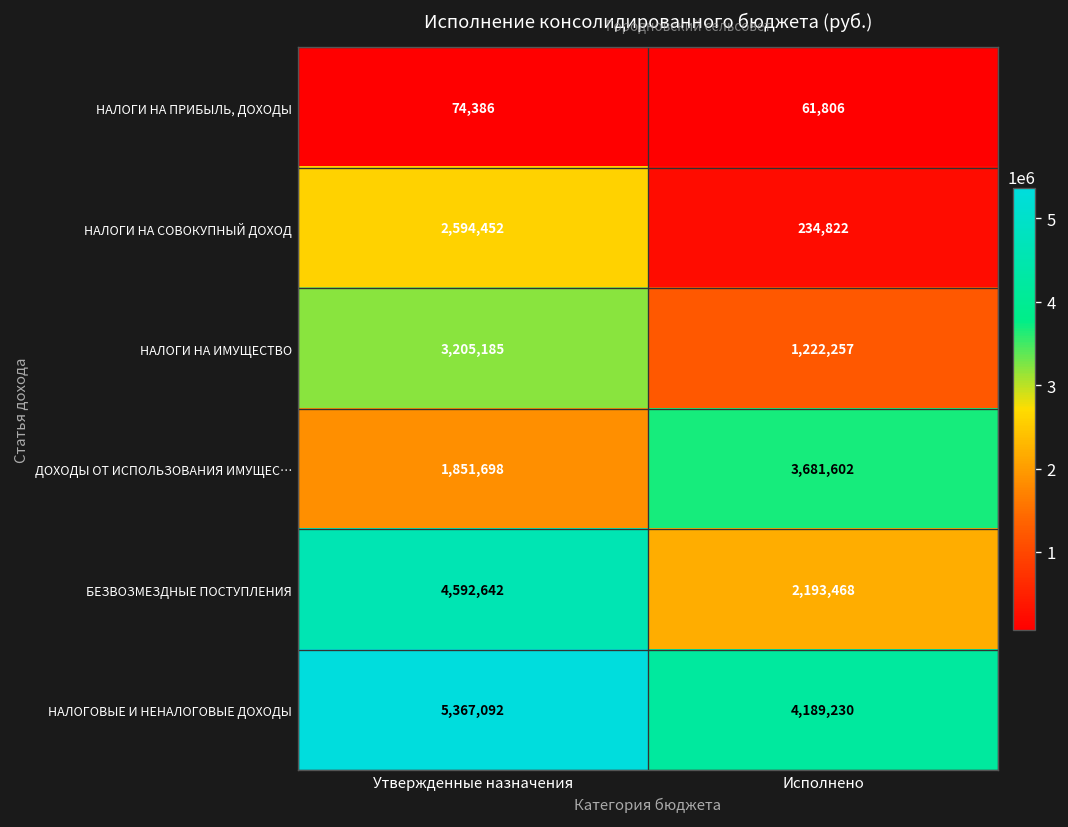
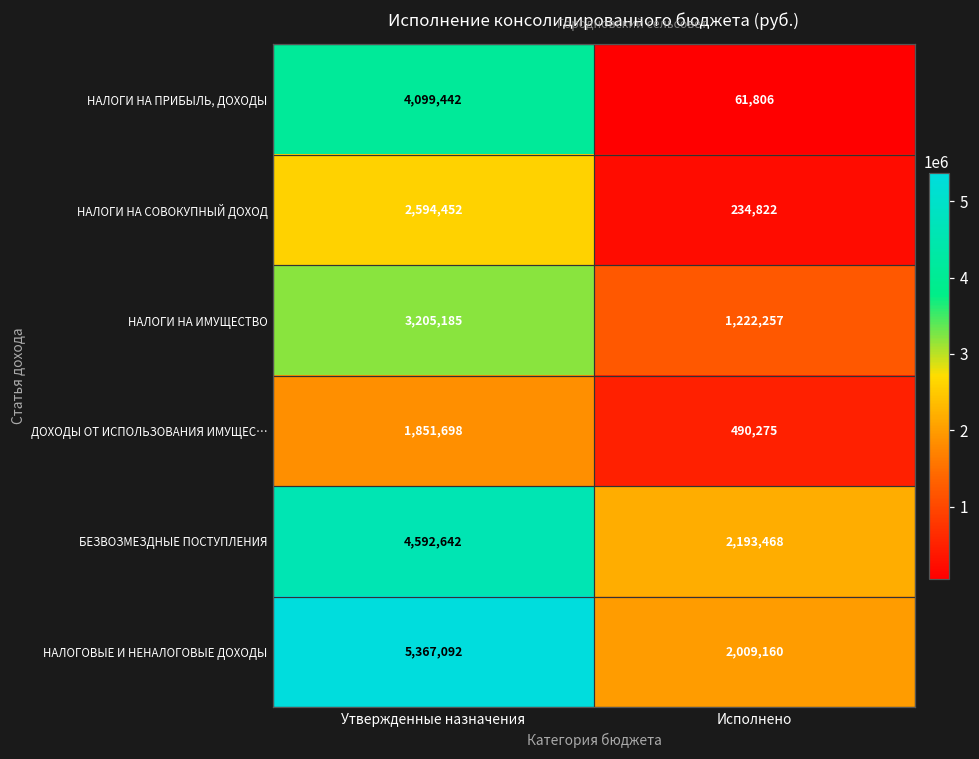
НАЛОГИ НА ПРИБЫЛЬ, ДОХОДЫ, Утвержденные назначения: 74,386 -> 4,099,442
ДОХОДЫ ОТ ИСПОЛЬЗОВАНИЯ ИМУЩЕС…, Исполнено: 3,681,602 -> 490,275
НАЛОГОВЫЕ И НЕНАЛОГОВЫЕ ДОХОДЫ, Исполнено: 4,189,230 -> 2,009,160
